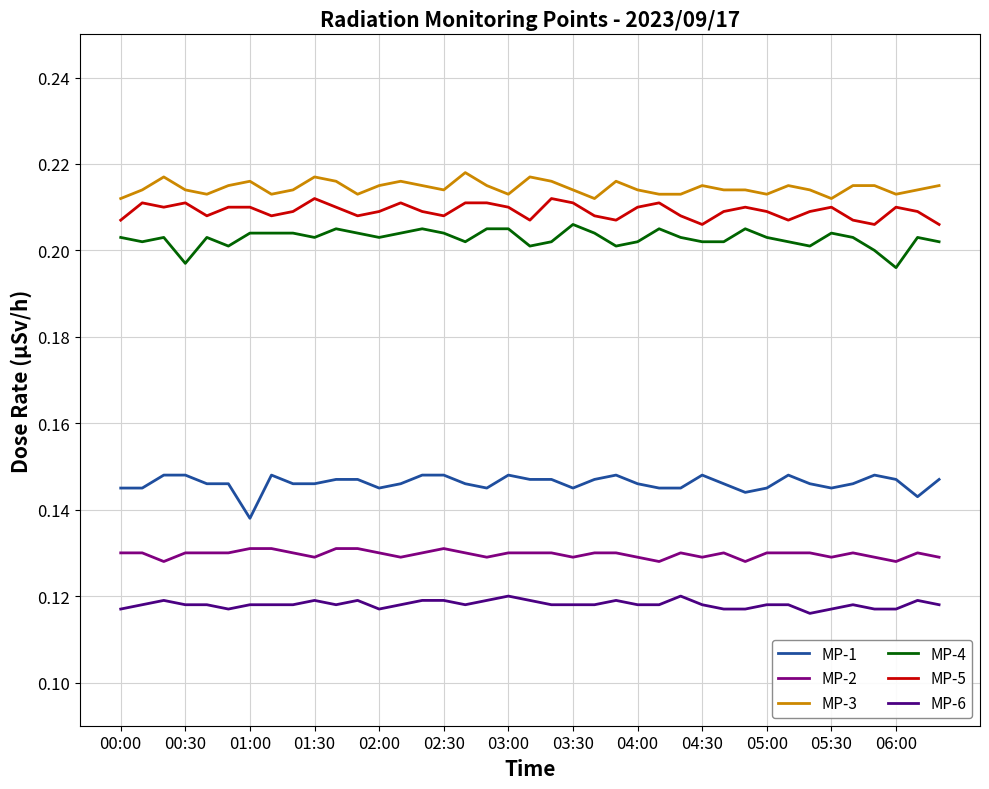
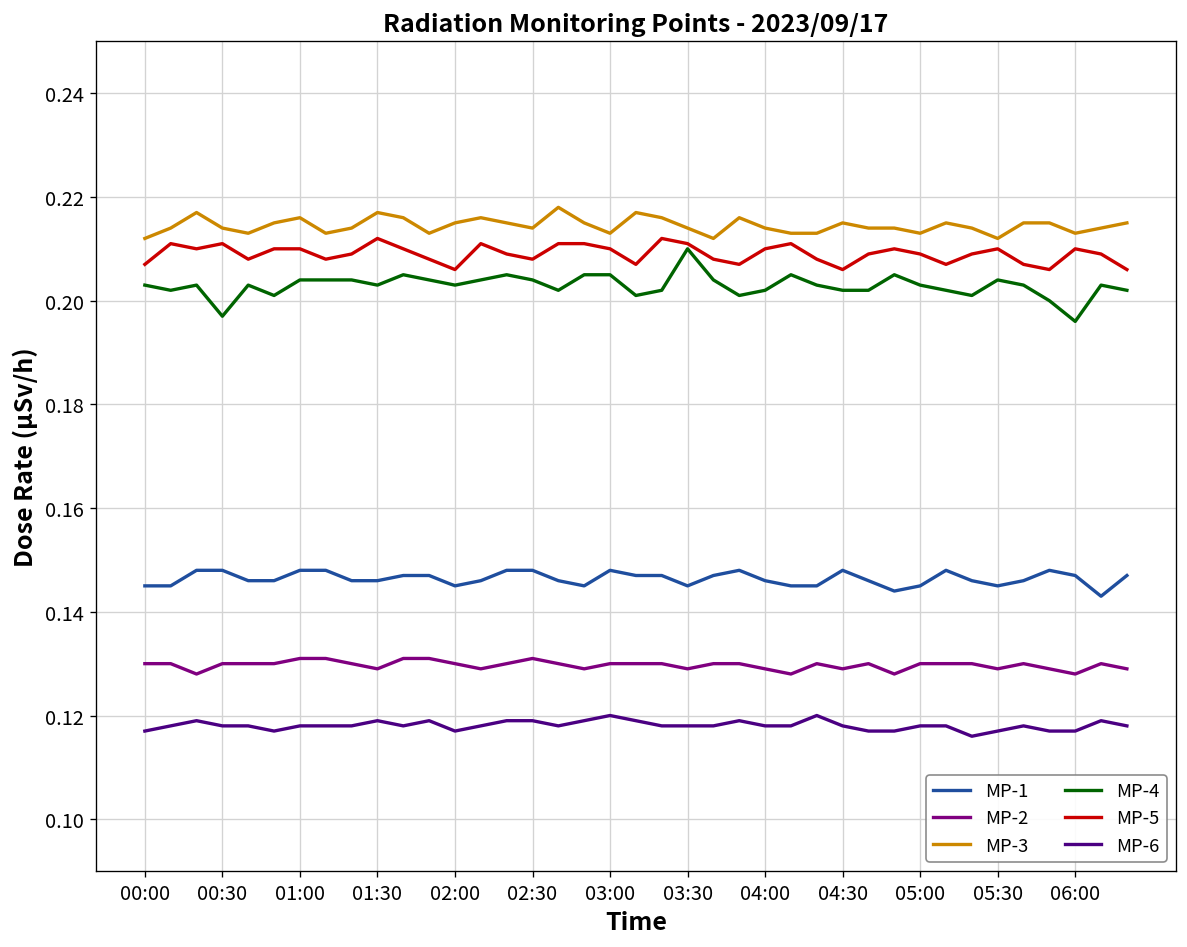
MP-1, 01:00: 0.138 -> 0.148
MP-5, 02:00: 0.209 -> 0.206
MP-4, 03:30: 0.206 -> 0.210
